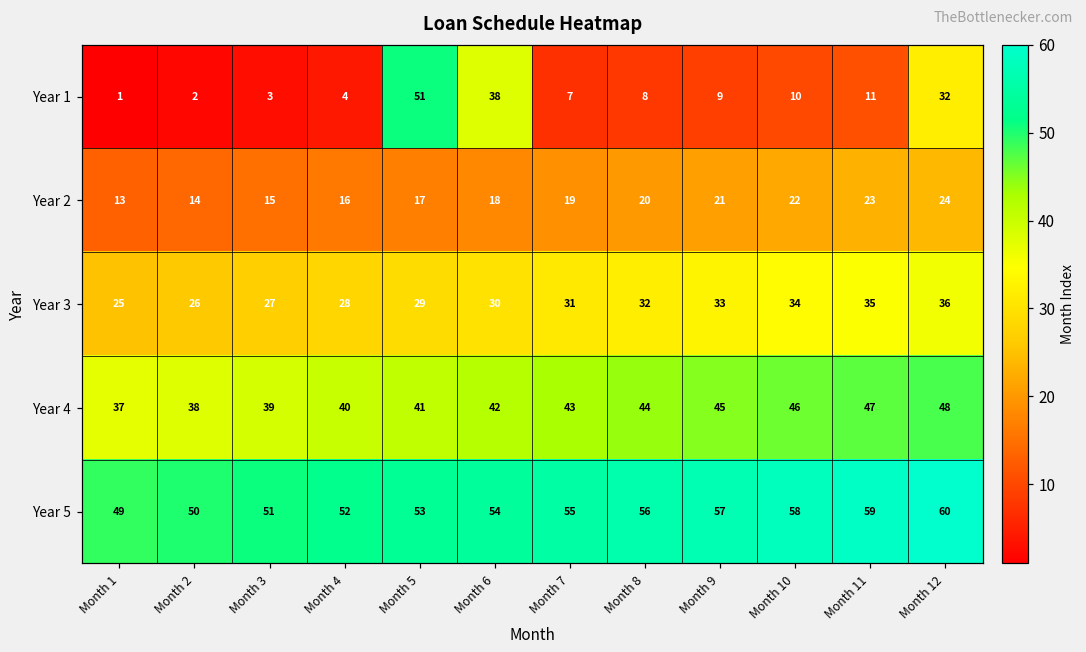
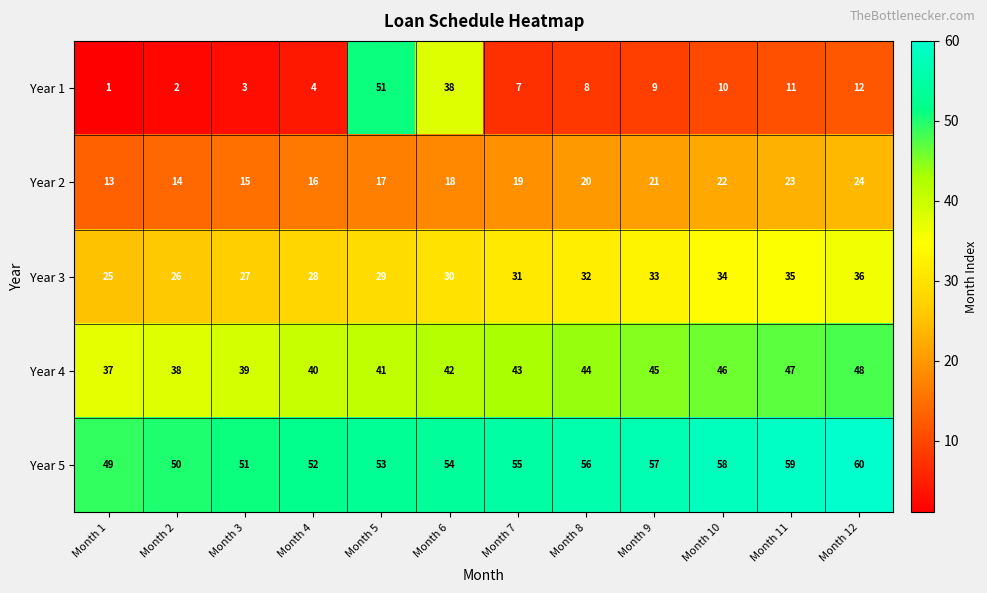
Year 1, Month 12: 32 -> 12
